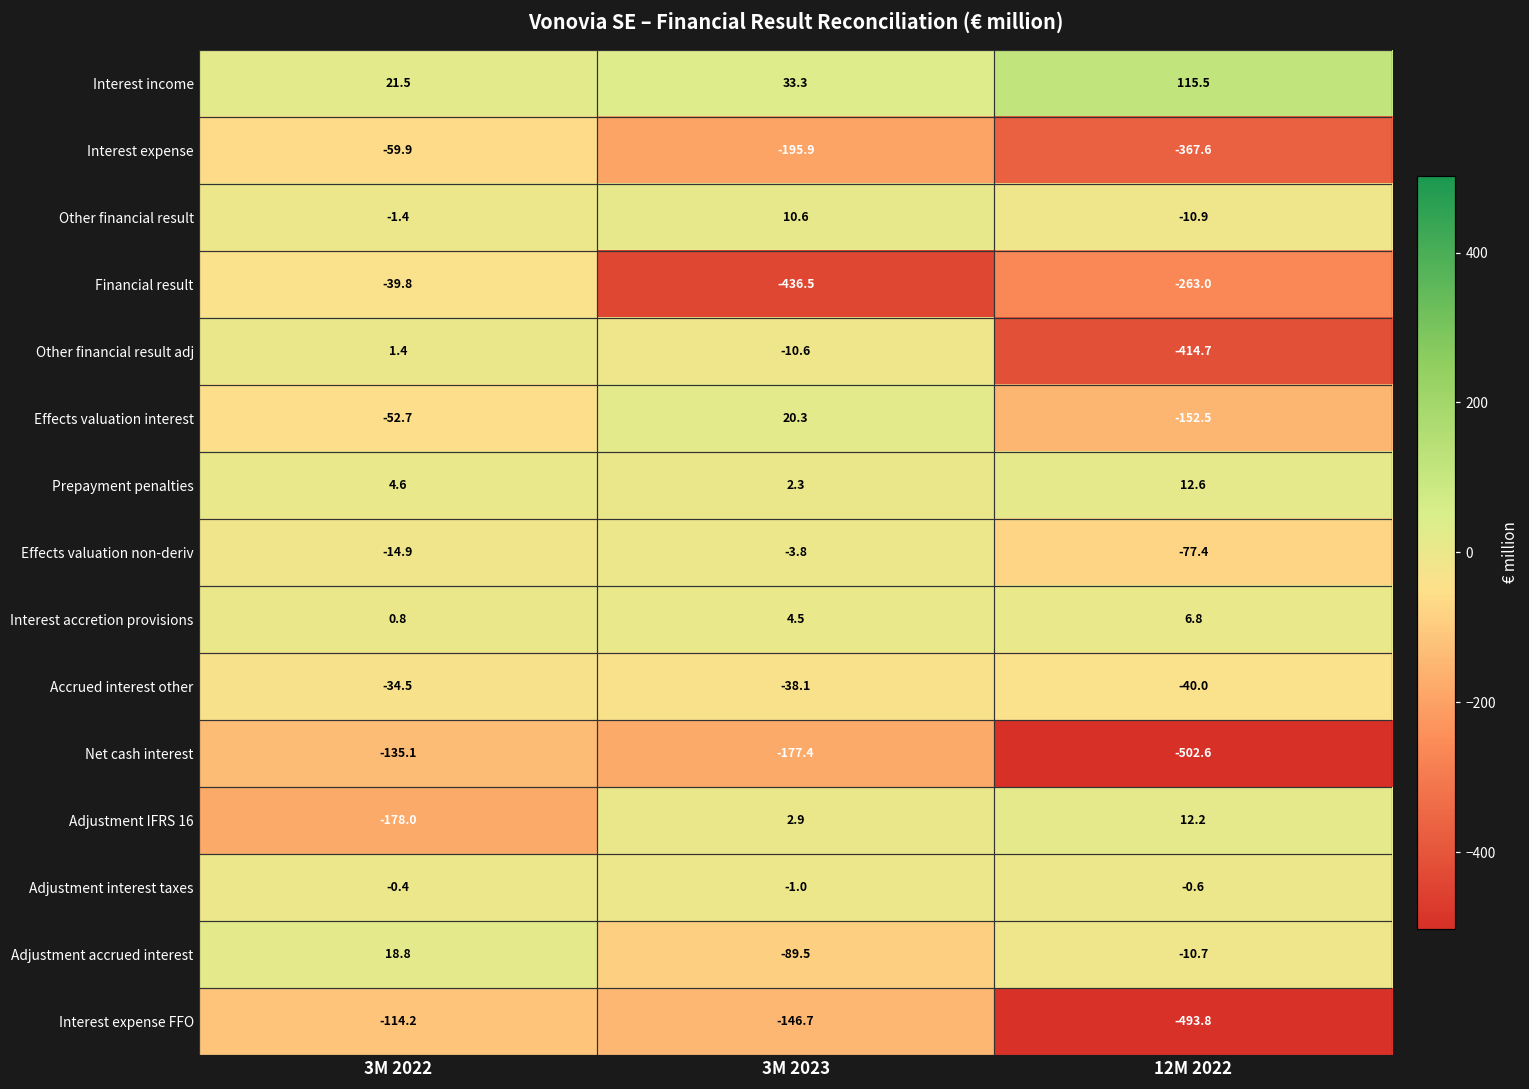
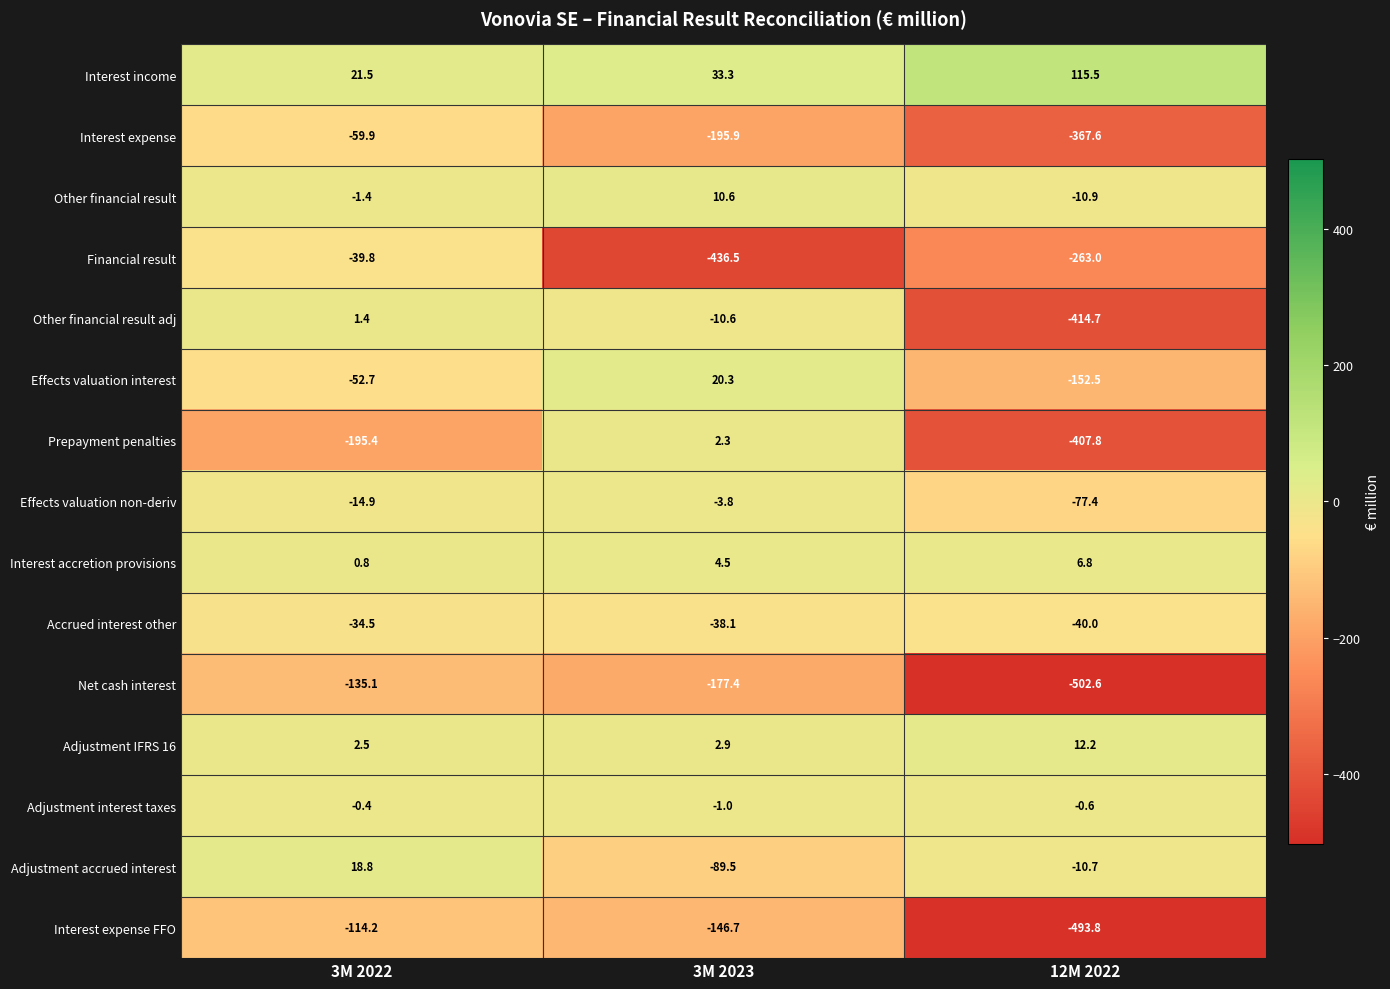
Prepayment penalties, 3M 2022: 4.6 -> -195.4
Prepayment penalties, 12M 2022: 12.6 -> -407.8
Adjustment IFRS 16, 3M 2022: -178.0 -> 2.5
